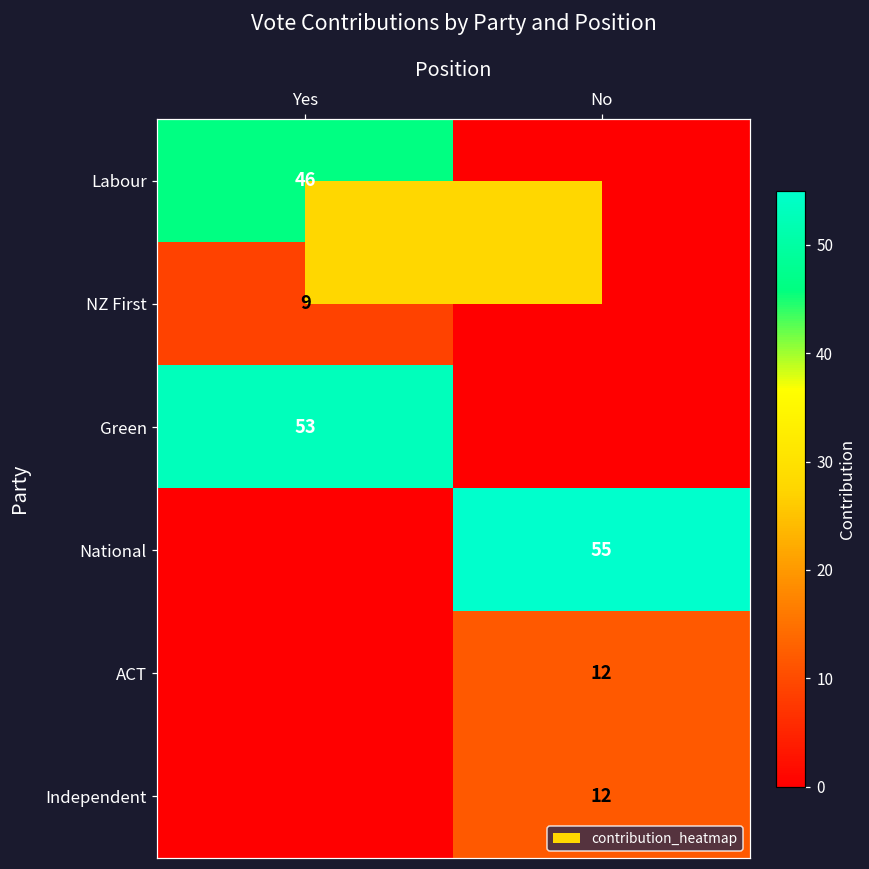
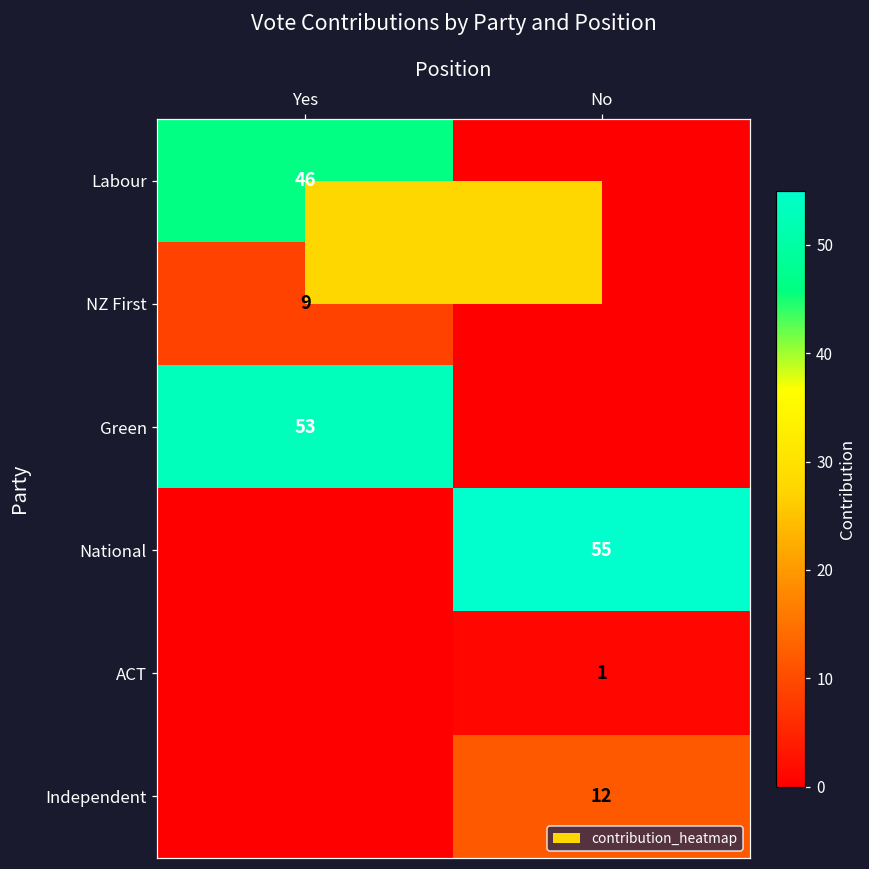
ACT, No: 12 -> 1
